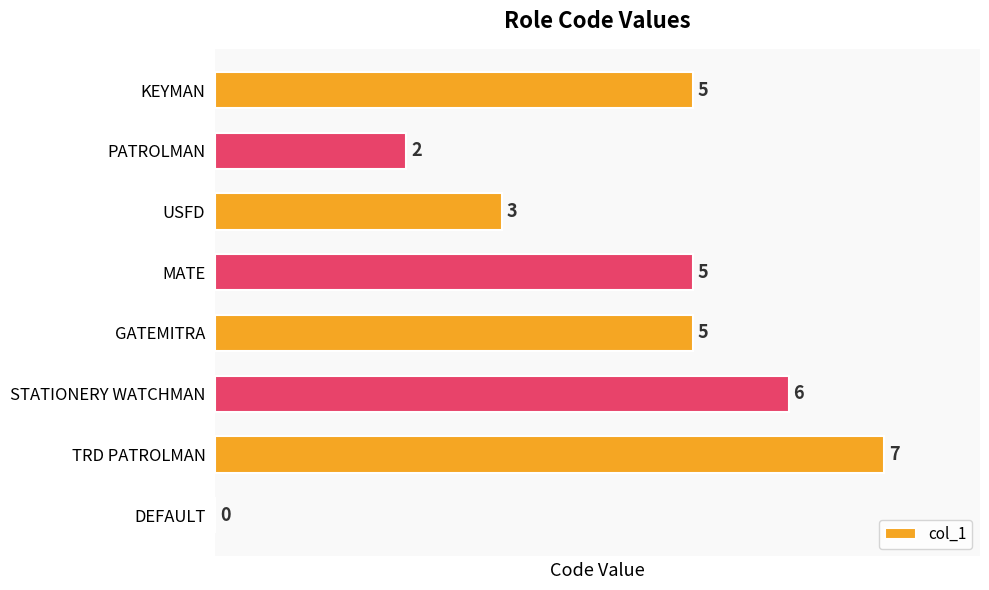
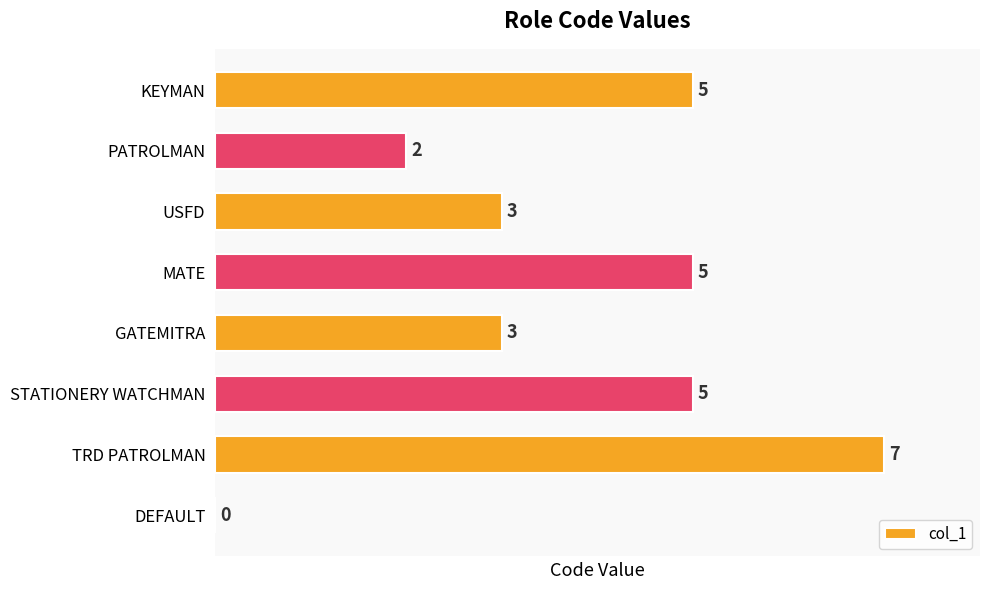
GATEMITRA: 5 -> 3
STATIONERY WATCHMAN: 6 -> 5
